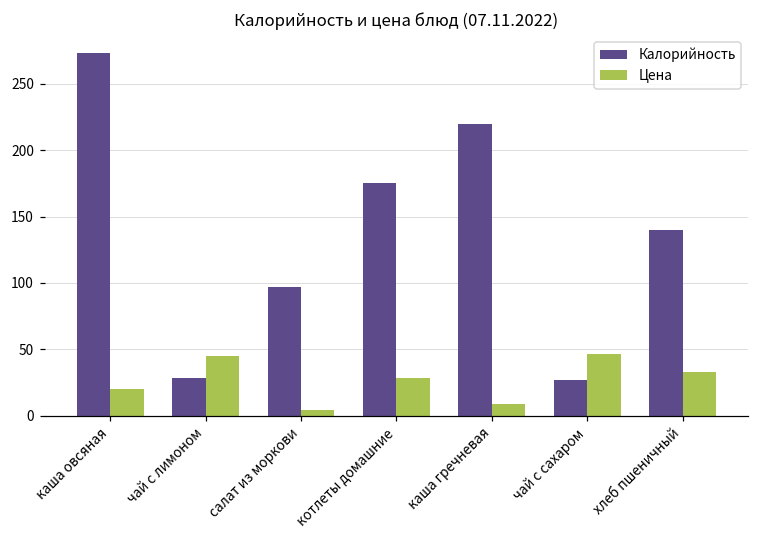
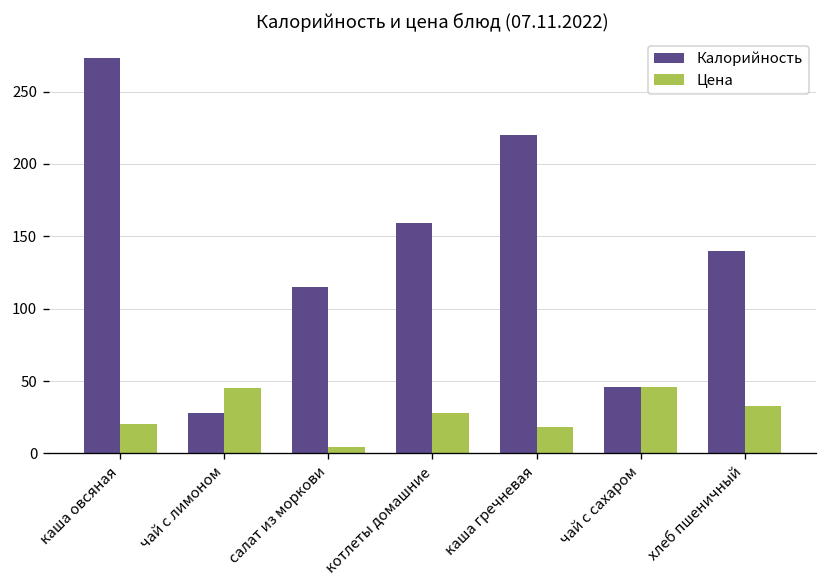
Калорийность, салат из моркови: 97 -> 115
Калорийность, котлеты домашние: 175 -> 159
Цена, каша гречневая: 9 -> 18
Калорийность, чай с сахаром: 27 -> 46
